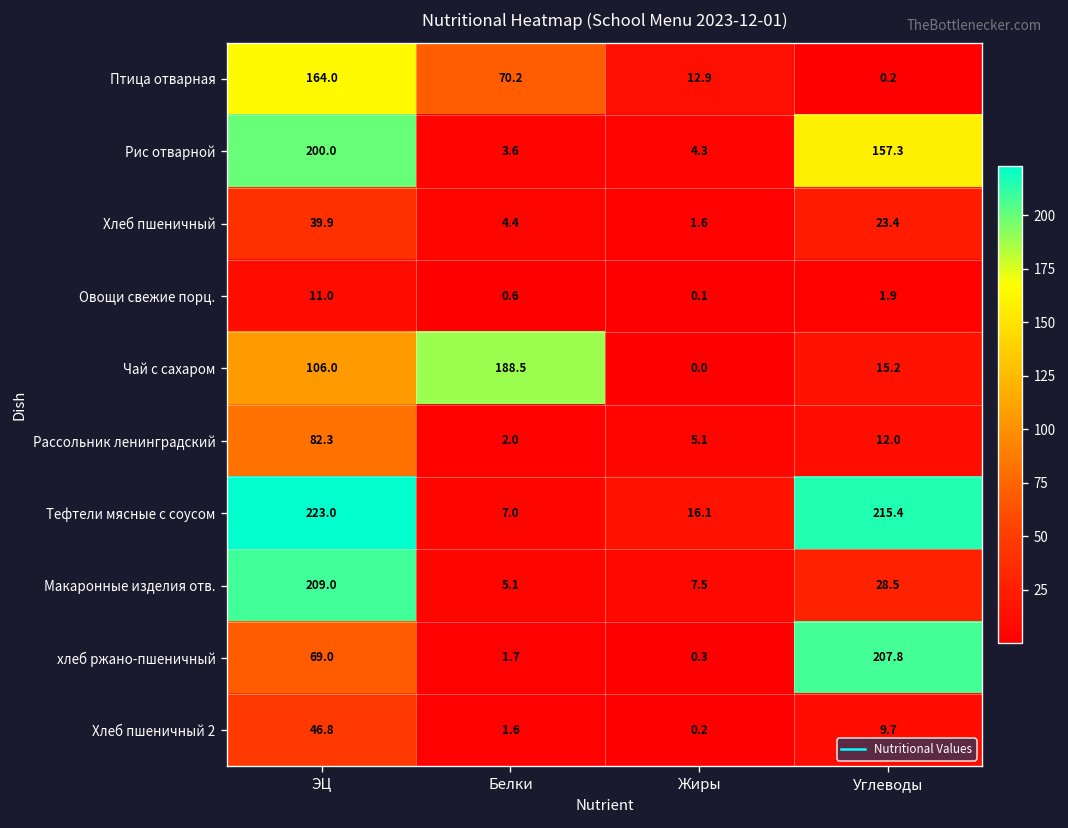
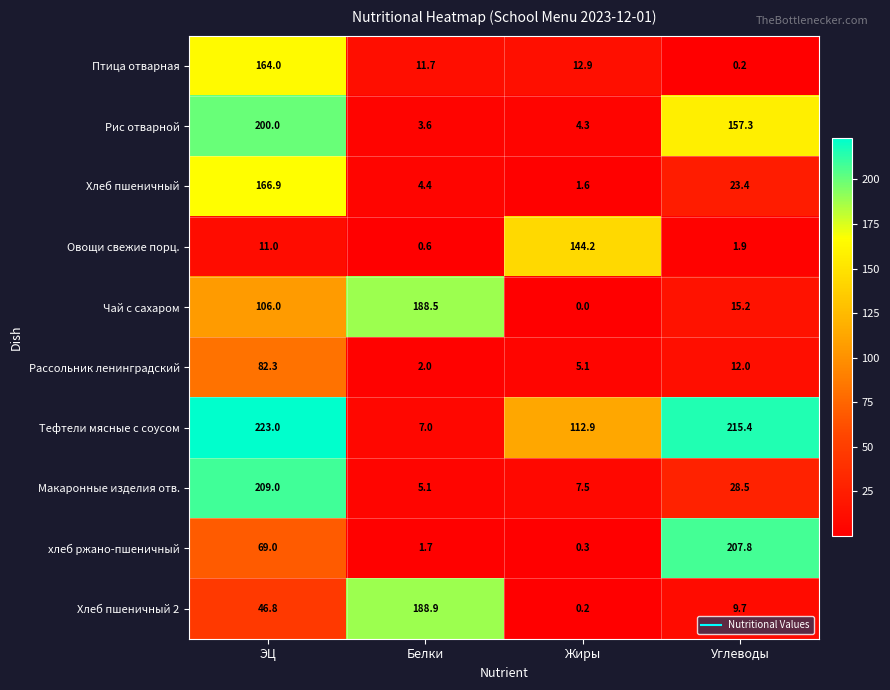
Птица отварная, Белки: 70.2 -> 11.7
Хлеб пшеничный, ЭЦ: 39.9 -> 166.9
Овощи свежие порц., Жиры: 0.1 -> 144.2
Тефтели мясные с соусом, Жиры: 16.1 -> 112.9
Хлеб пшеничный 2, Белки: 1.6 -> 188.9
